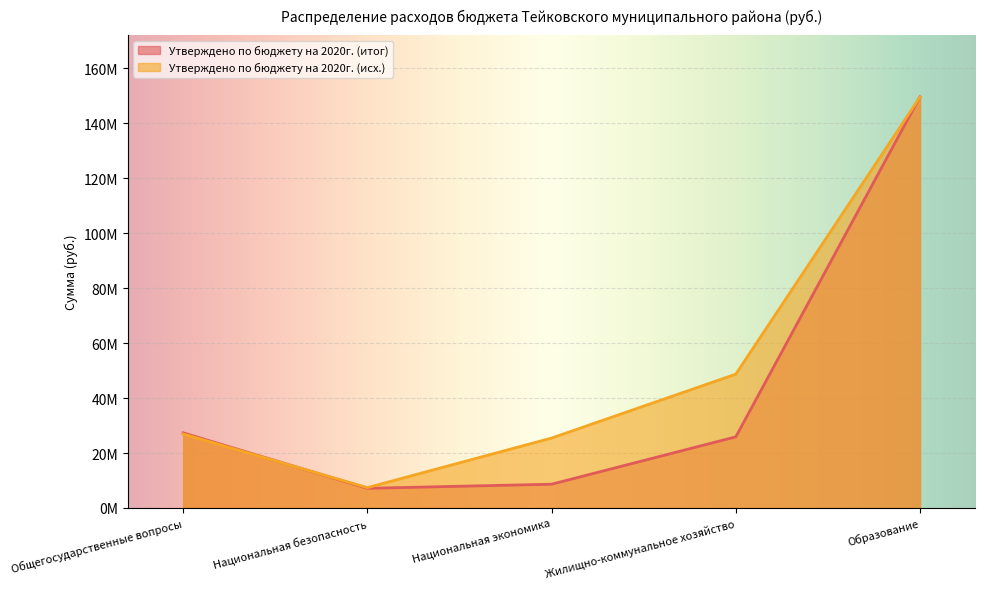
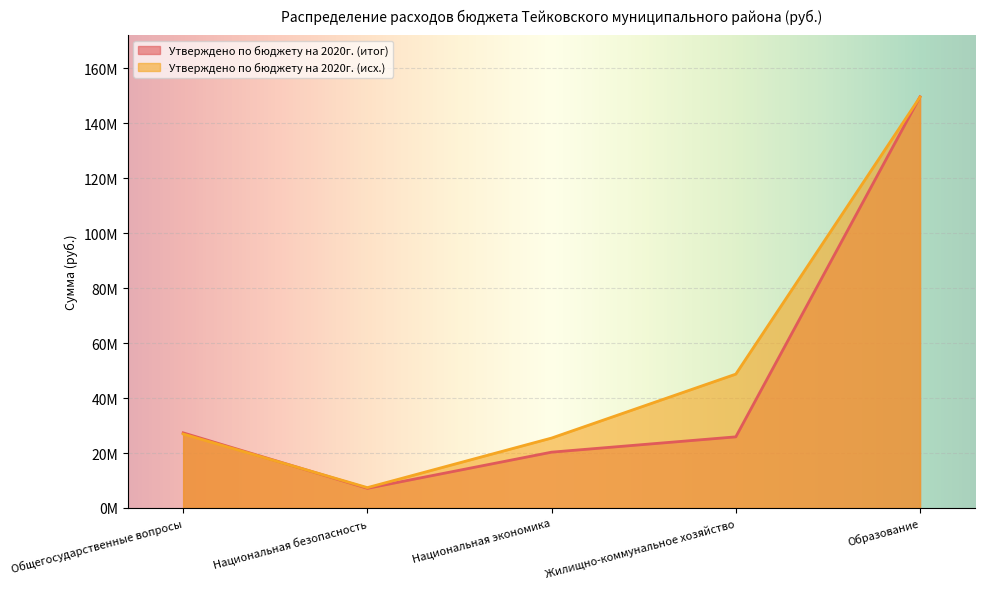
Утверждено по бюджету на 2020г. (итог), Национальная экономика: 9000000 -> 20000000
